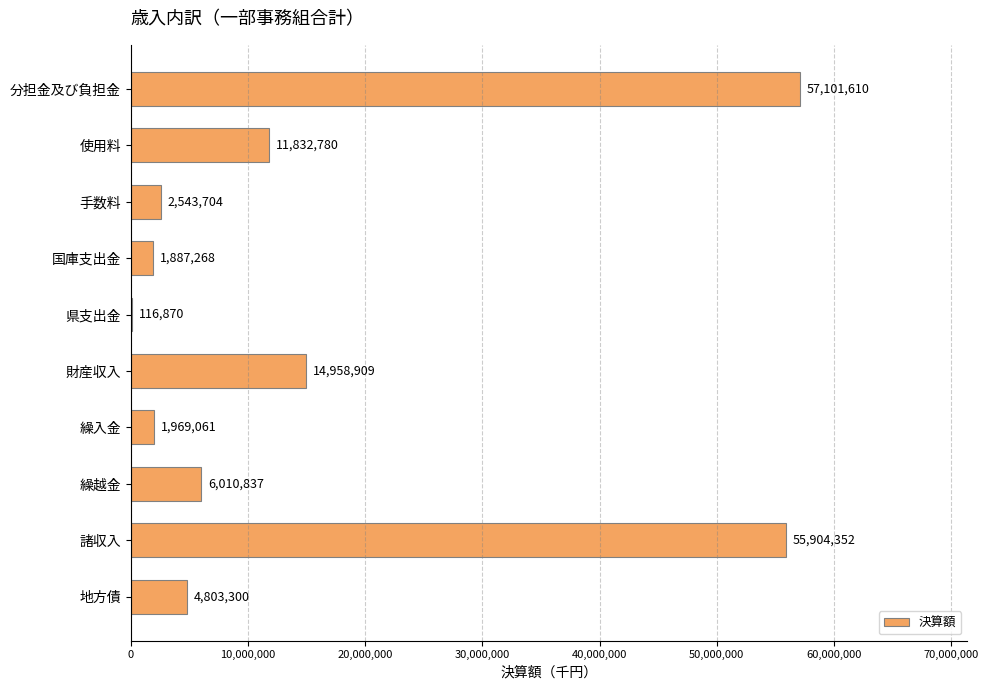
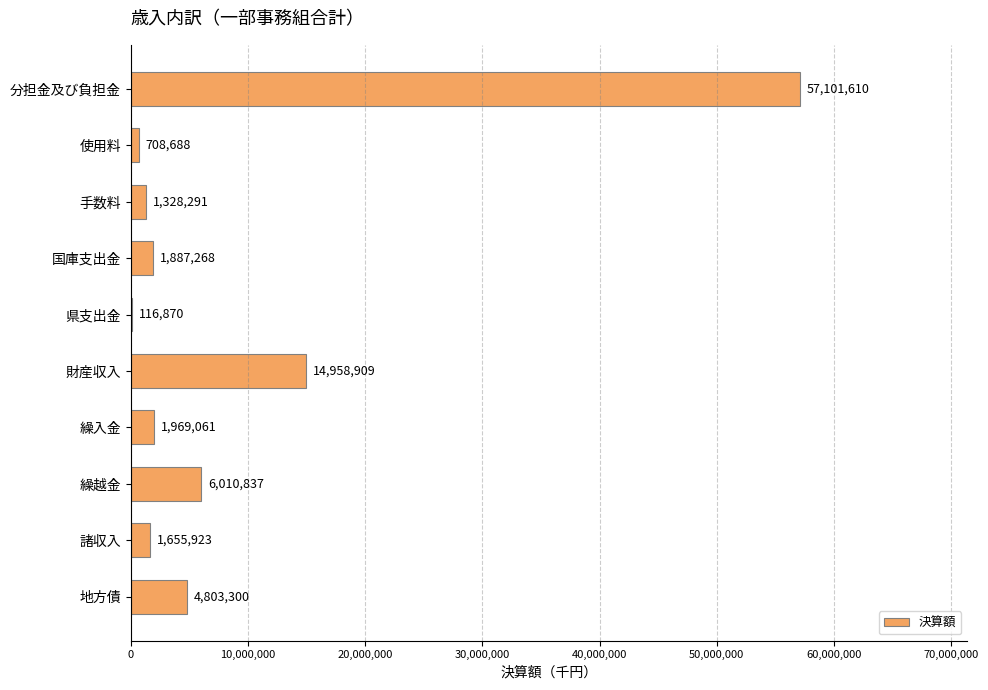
使用料: 11,832,780 -> 708,688
手数料: 2,543,704 -> 1,328,291
諸収入: 55,904,352 -> 1,655,923
